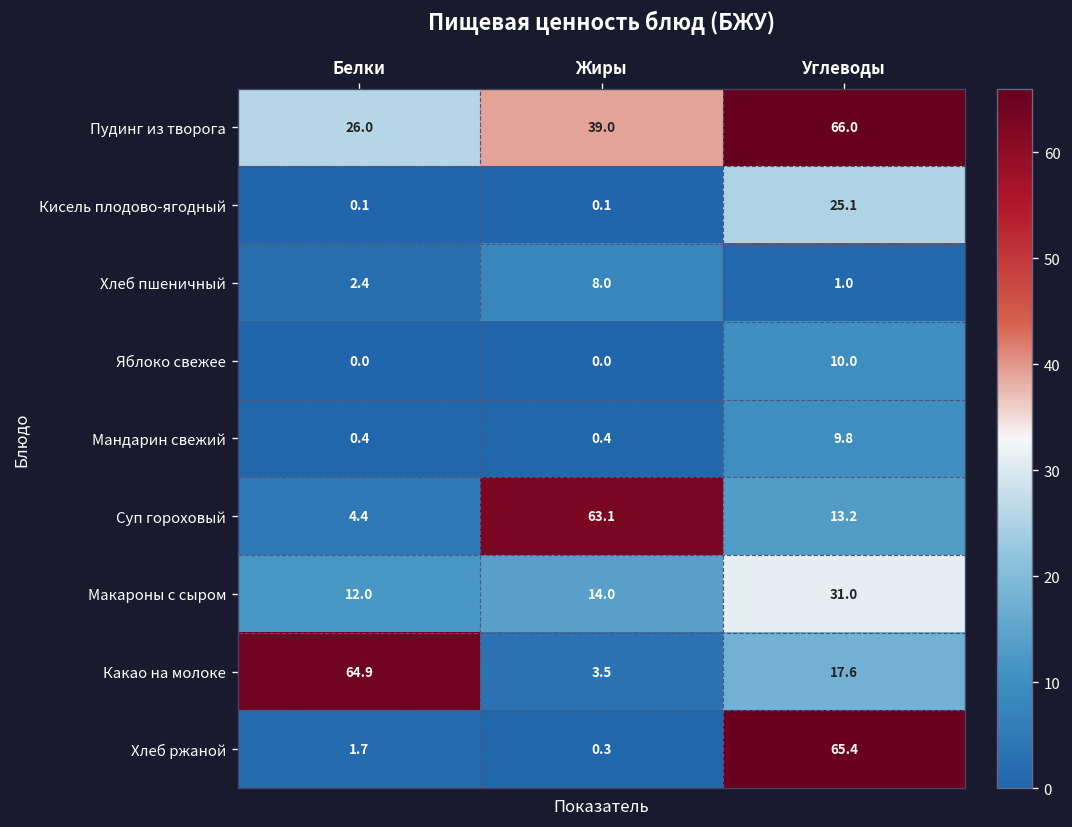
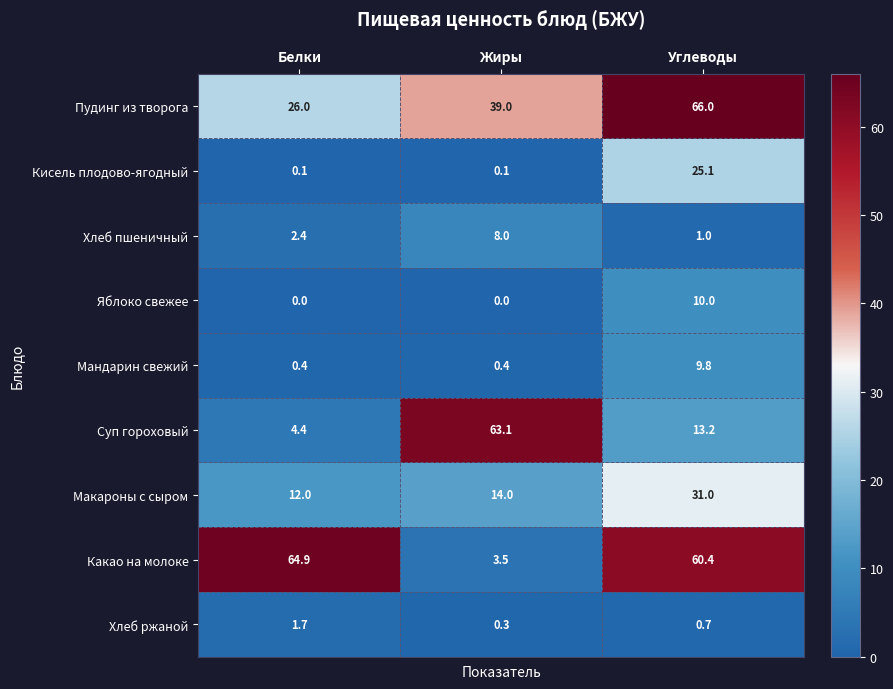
Какао на молоке, Углеводы: 17.6 -> 60.4
Хлеб ржаной, Углеводы: 65.4 -> 0.7
